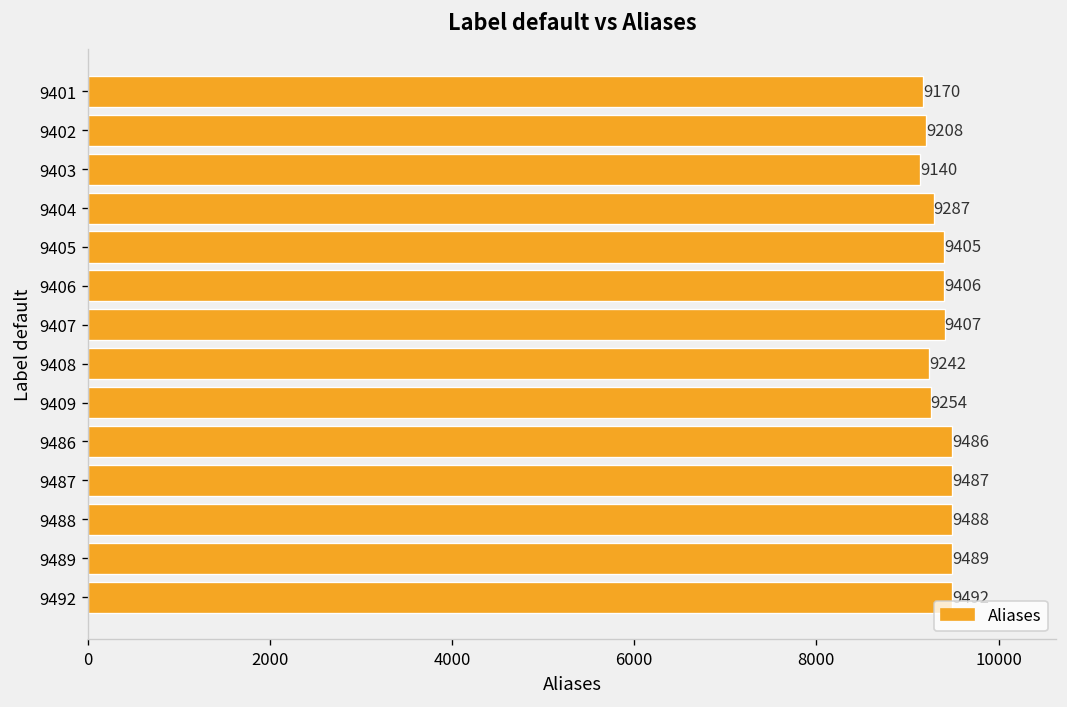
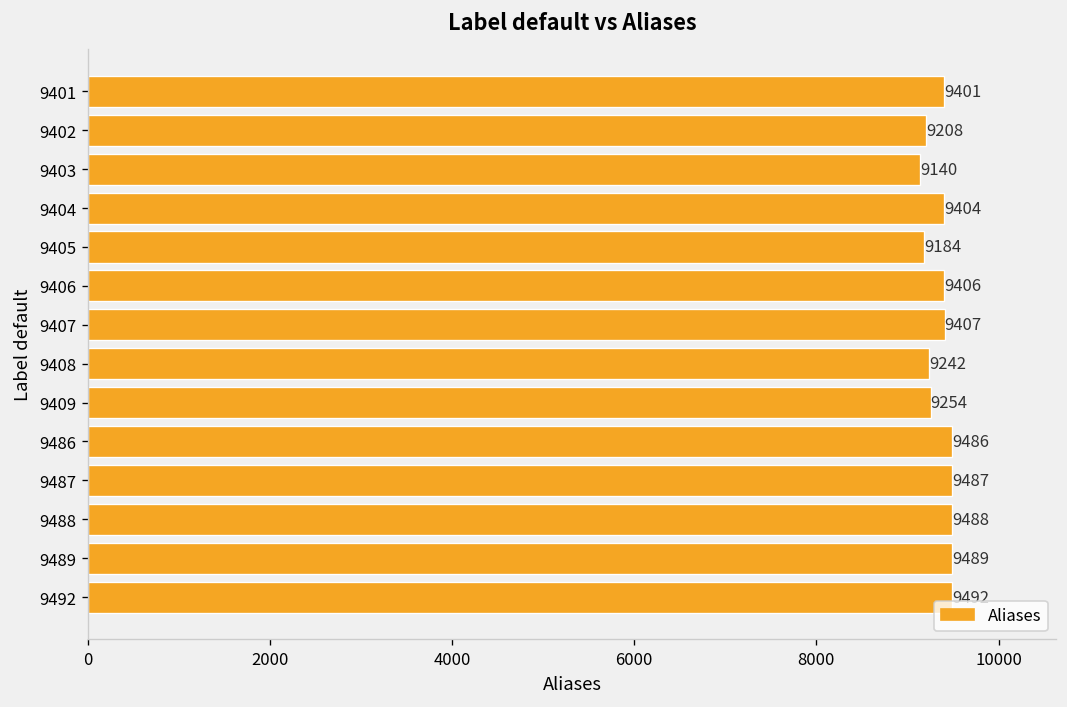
9401: 9170 -> 9401
9404: 9287 -> 9404
9405: 9405 -> 9184
